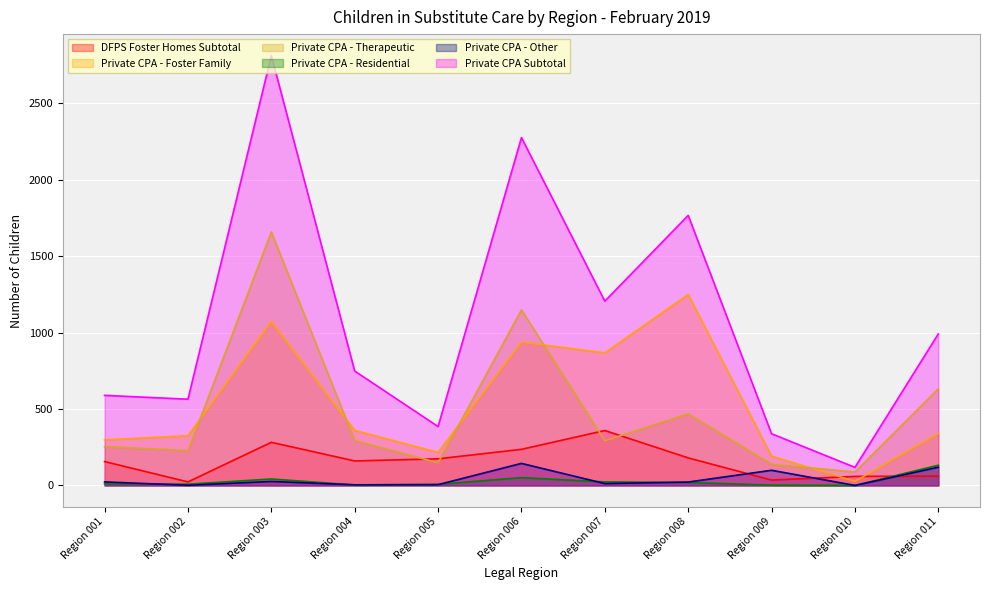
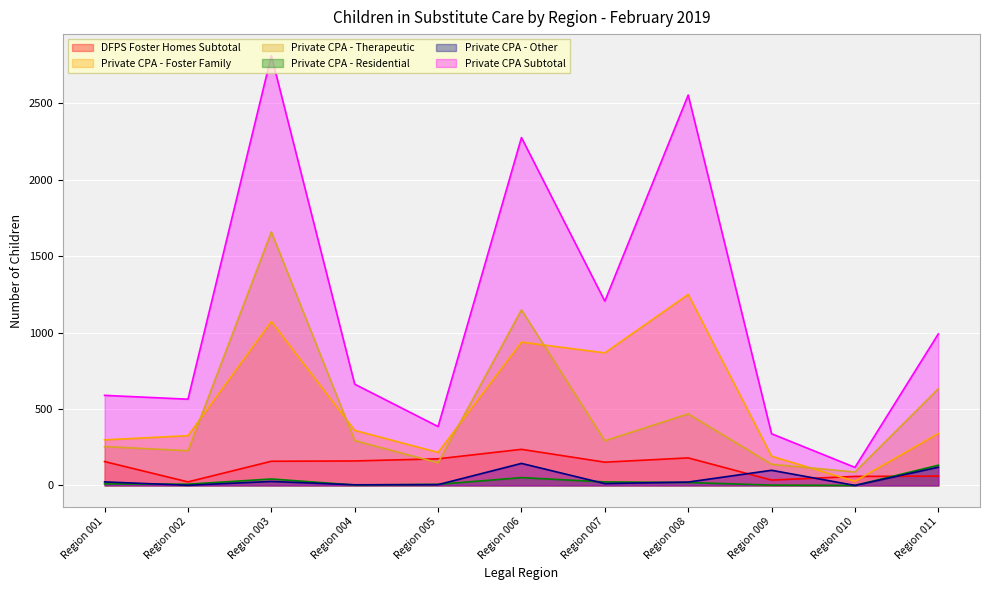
DFPS Foster Homes Subtotal, Region 003: 280 -> 160
Private CPA Subtotal, Region 004: 750 -> 660
DFPS Foster Homes Subtotal, Region 007: 360 -> 150
Private CPA Subtotal, Region 008: 1770 -> 2550
